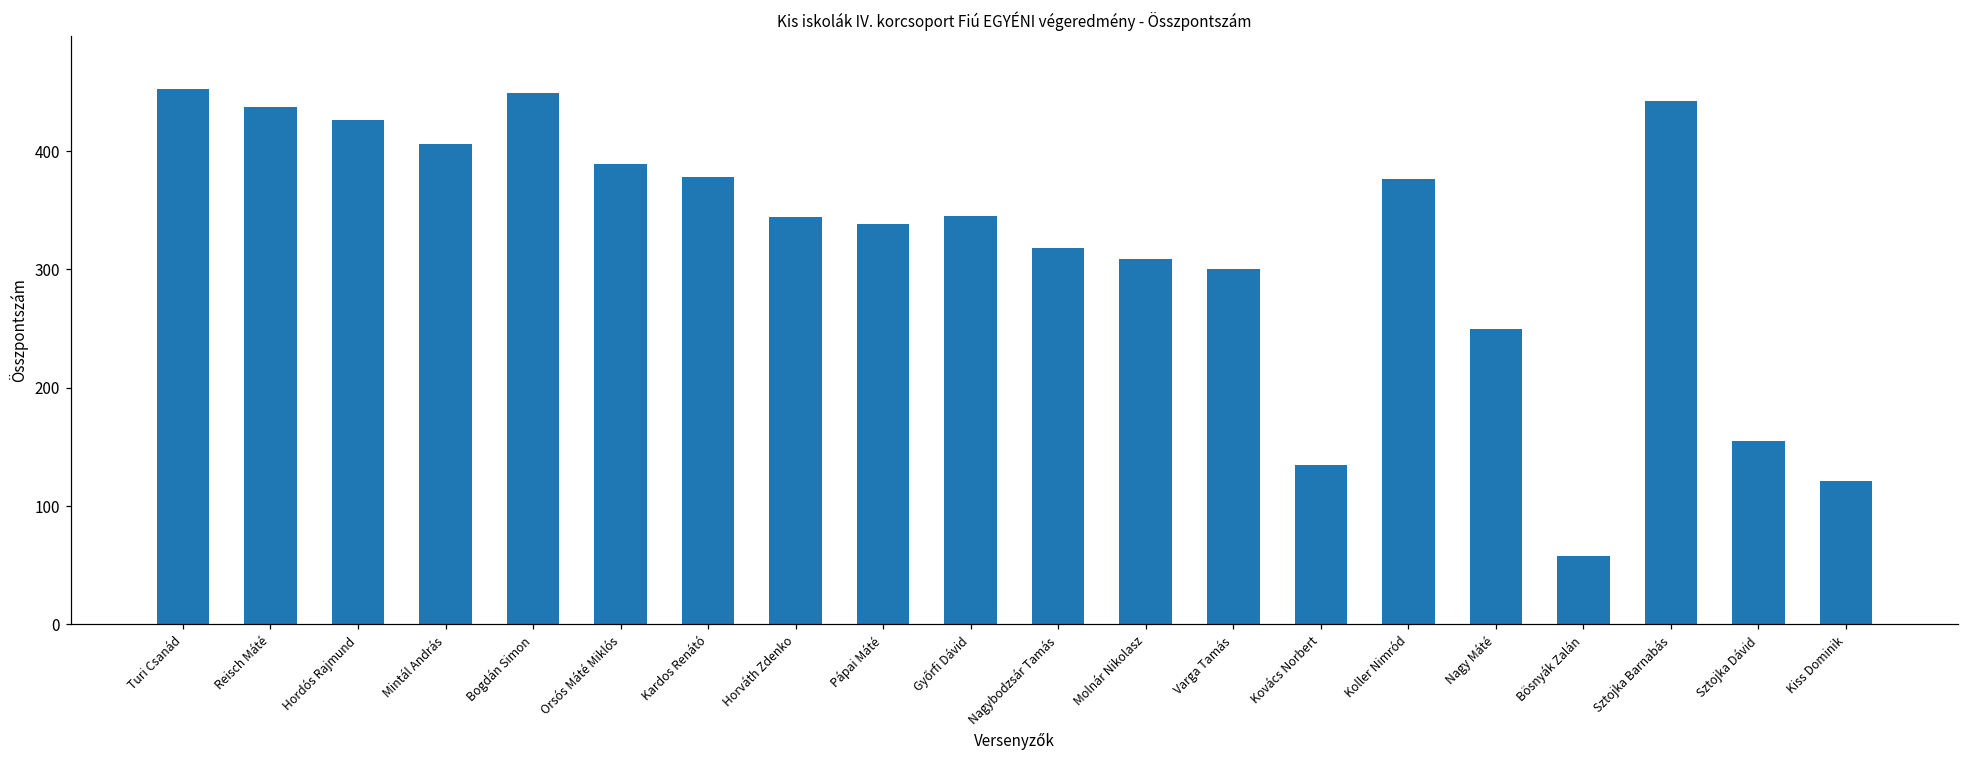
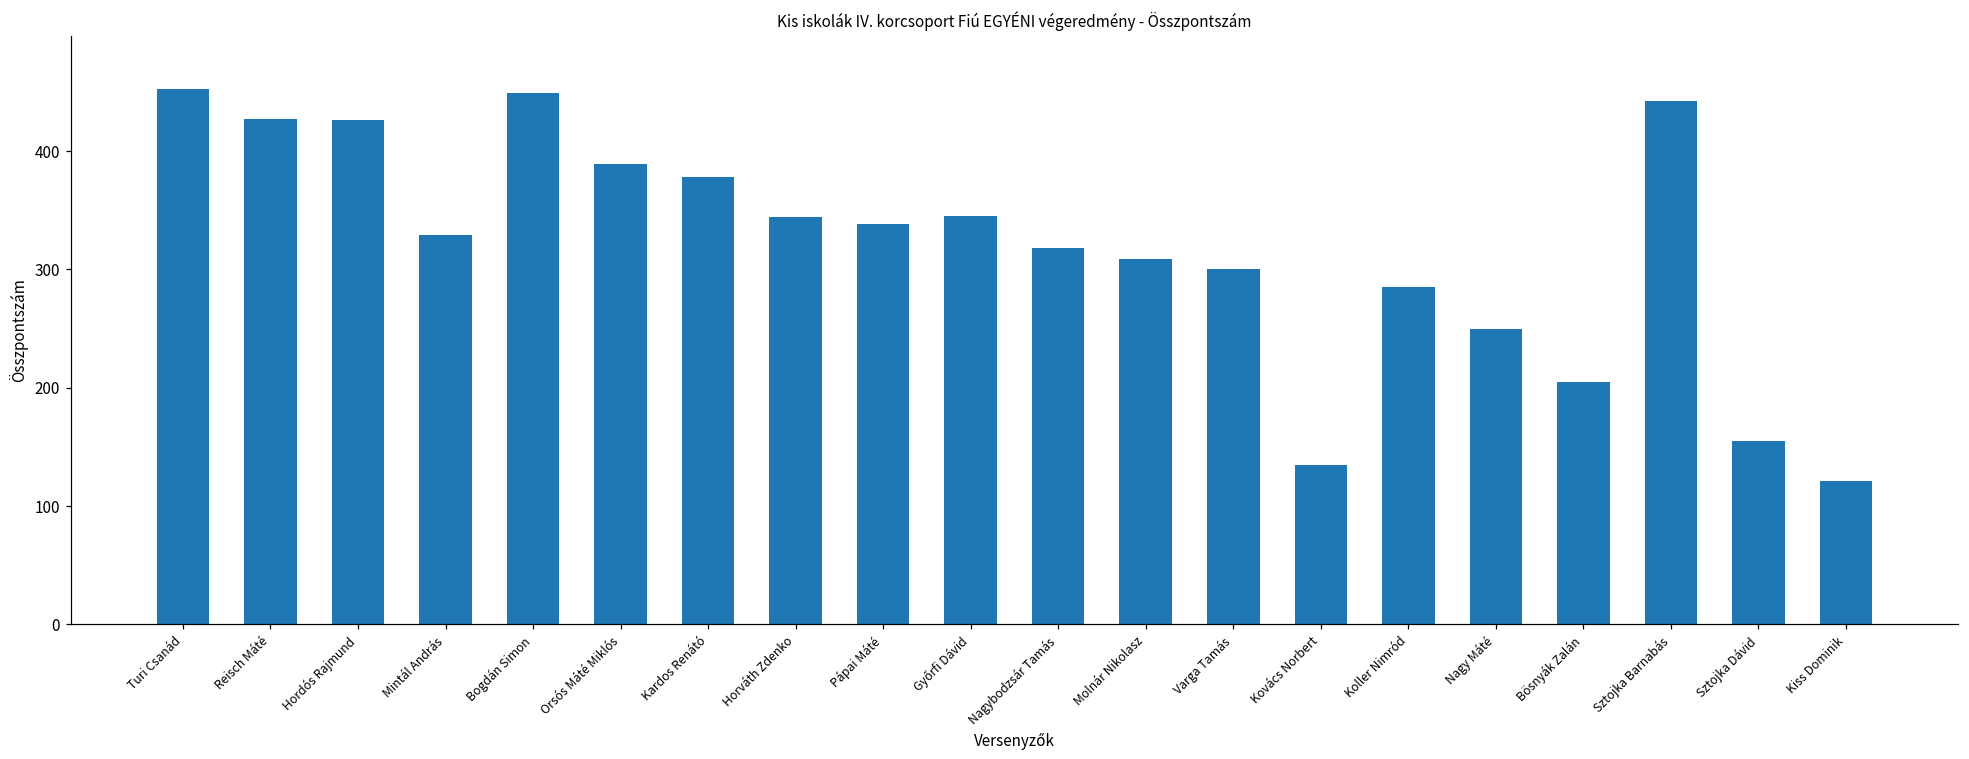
Reisch Máté: 437 -> 427
Mintál András: 406 -> 329
Koller Nimród: 376 -> 285
Bösnyák Zalán: 58 -> 205
